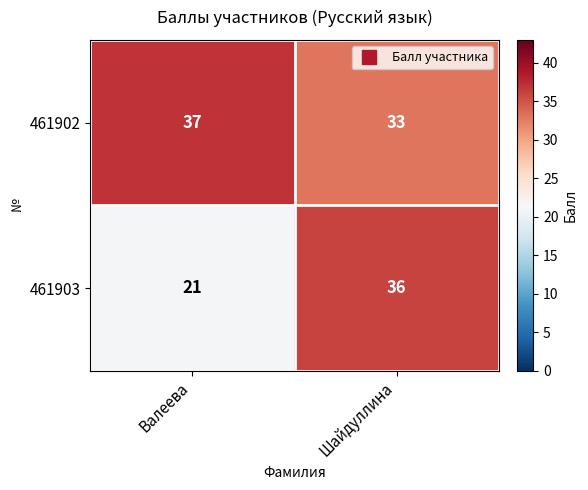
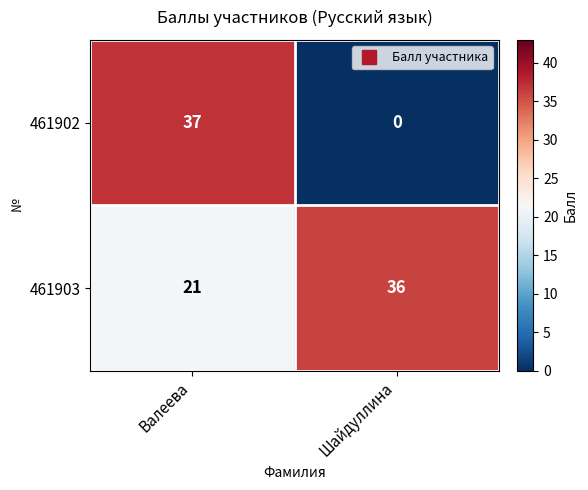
461902, Шайдуллина: 33 -> 0
